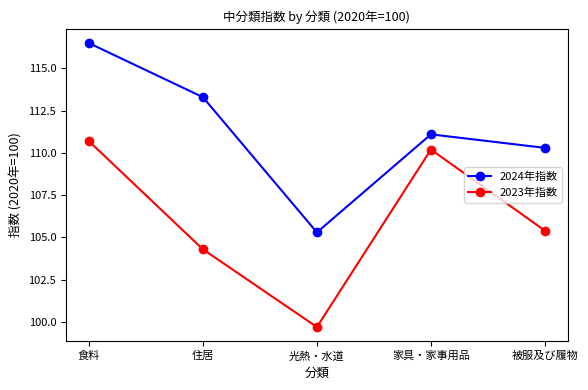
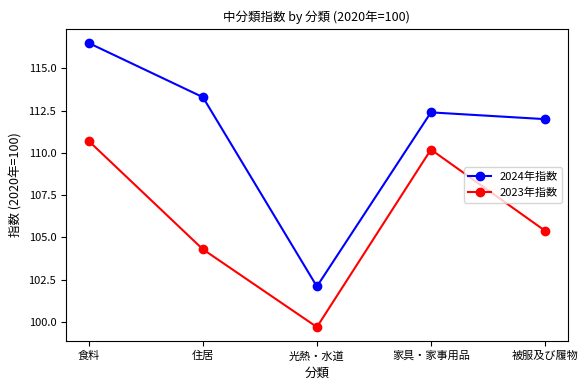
2024年指数, 光熱・水道: 105.3 -> 102.1
2024年指数, 家具・家事用品: 111.1 -> 112.4
2024年指数, 被服及び履物: 110.3 -> 112.0
